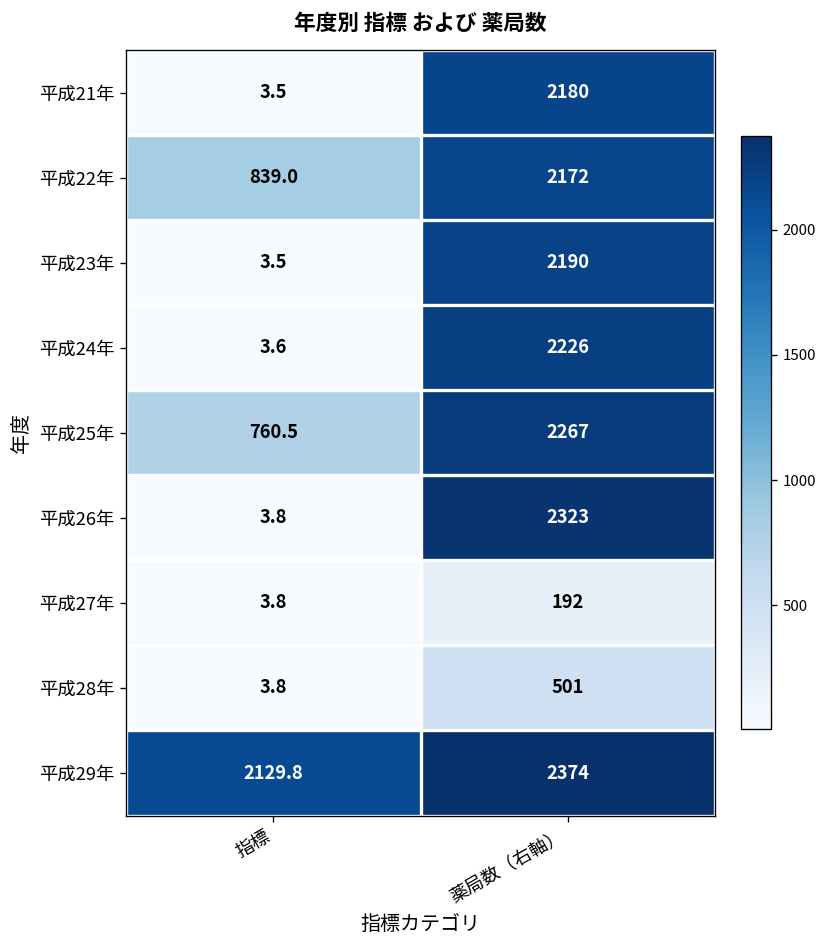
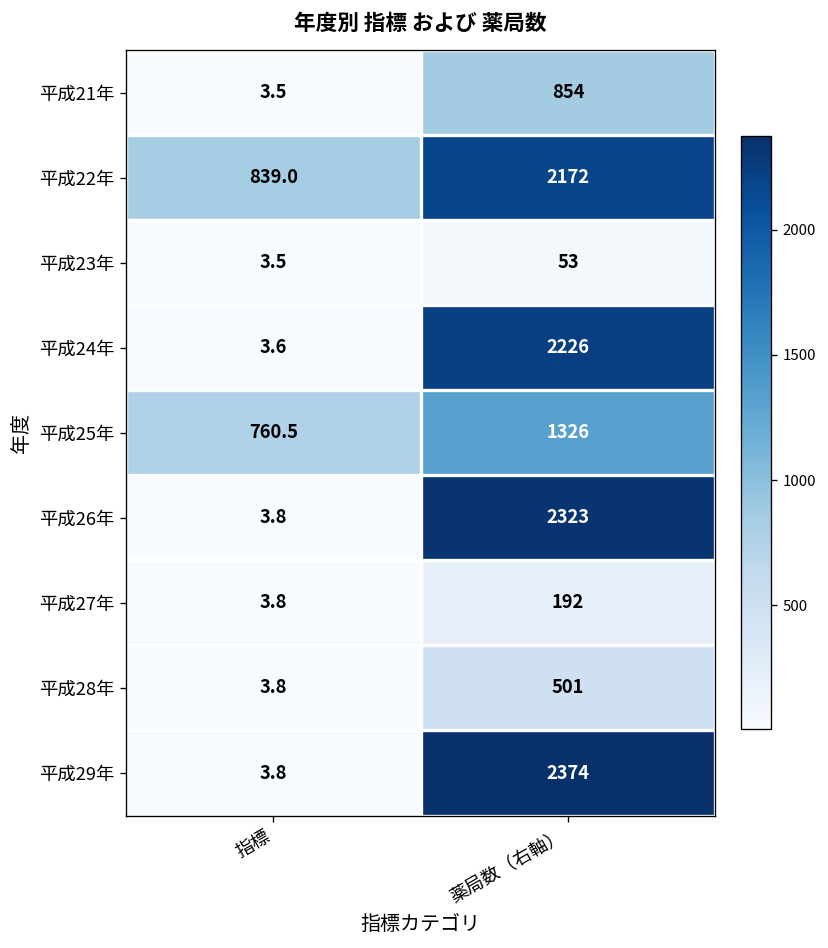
平成21年, 薬局数（右軸）: 2180 -> 854
平成23年, 薬局数（右軸）: 2190 -> 53
平成25年, 薬局数（右軸）: 2267 -> 1326
平成29年, 指標: 2129.8 -> 3.8
